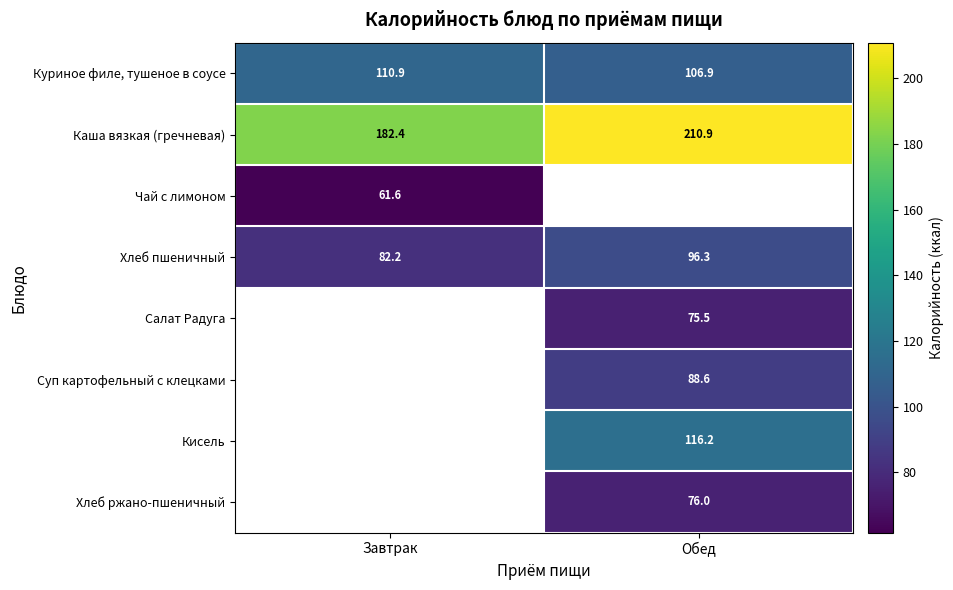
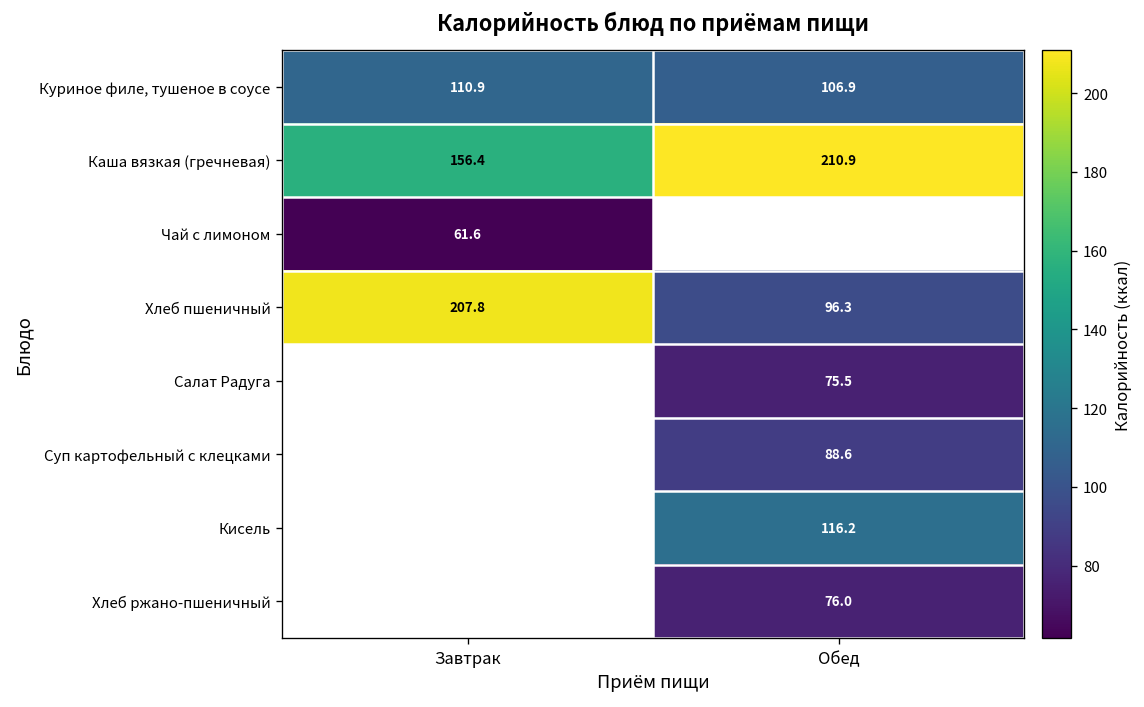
Каша вязкая (гречневая), Завтрак: 182.4 -> 156.4
Хлеб пшеничный, Завтрак: 82.2 -> 207.8
